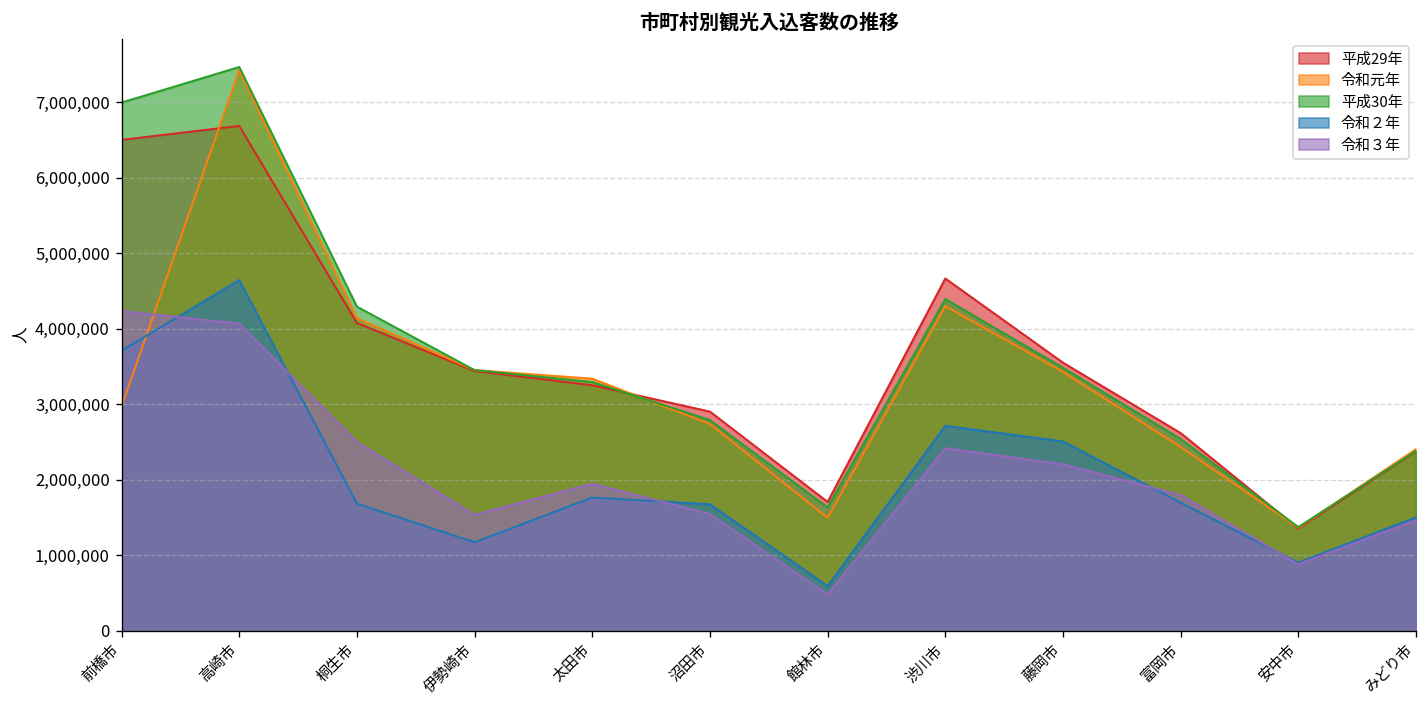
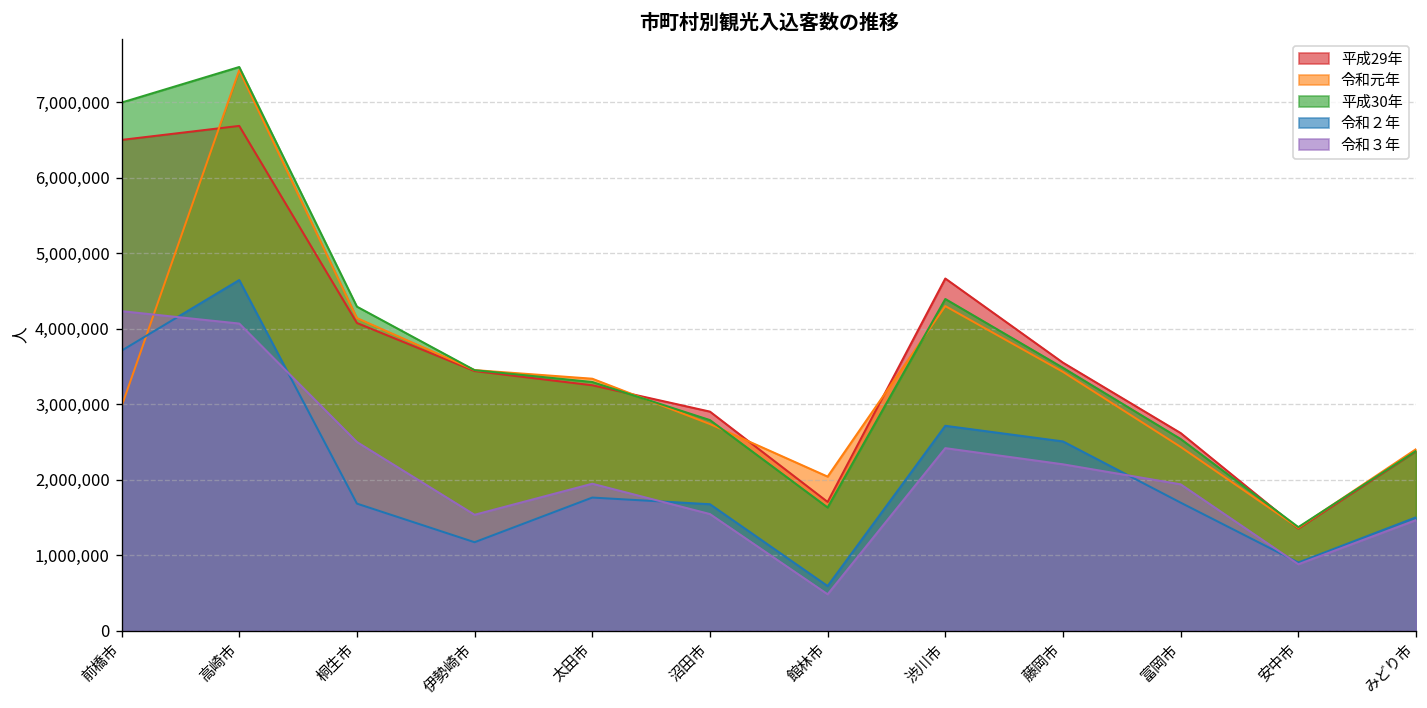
令和元年, 館林市: 1,500,000 -> 2,000,000
令和３年, 富岡市: 1,800,000 -> 1,900,000
